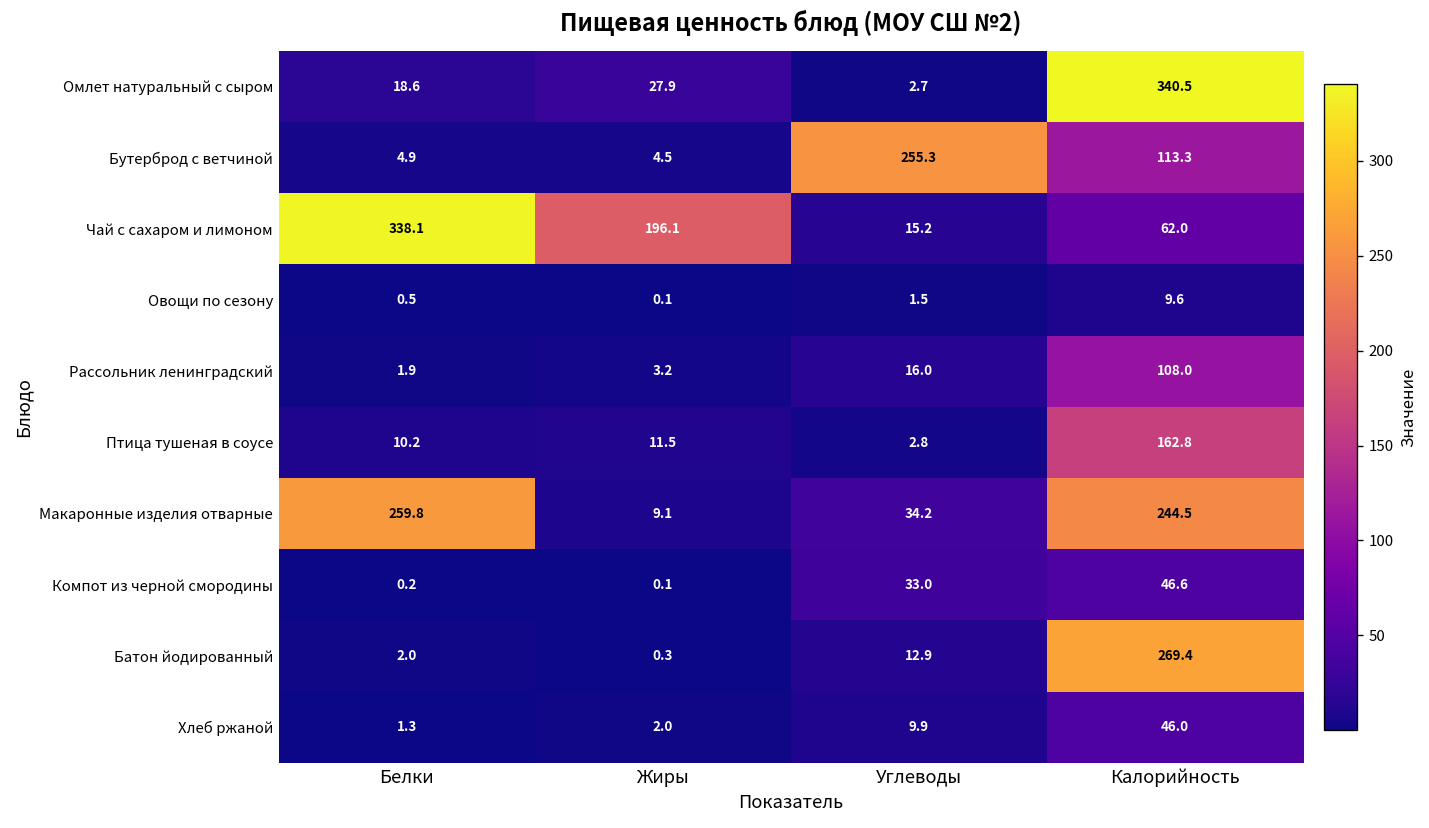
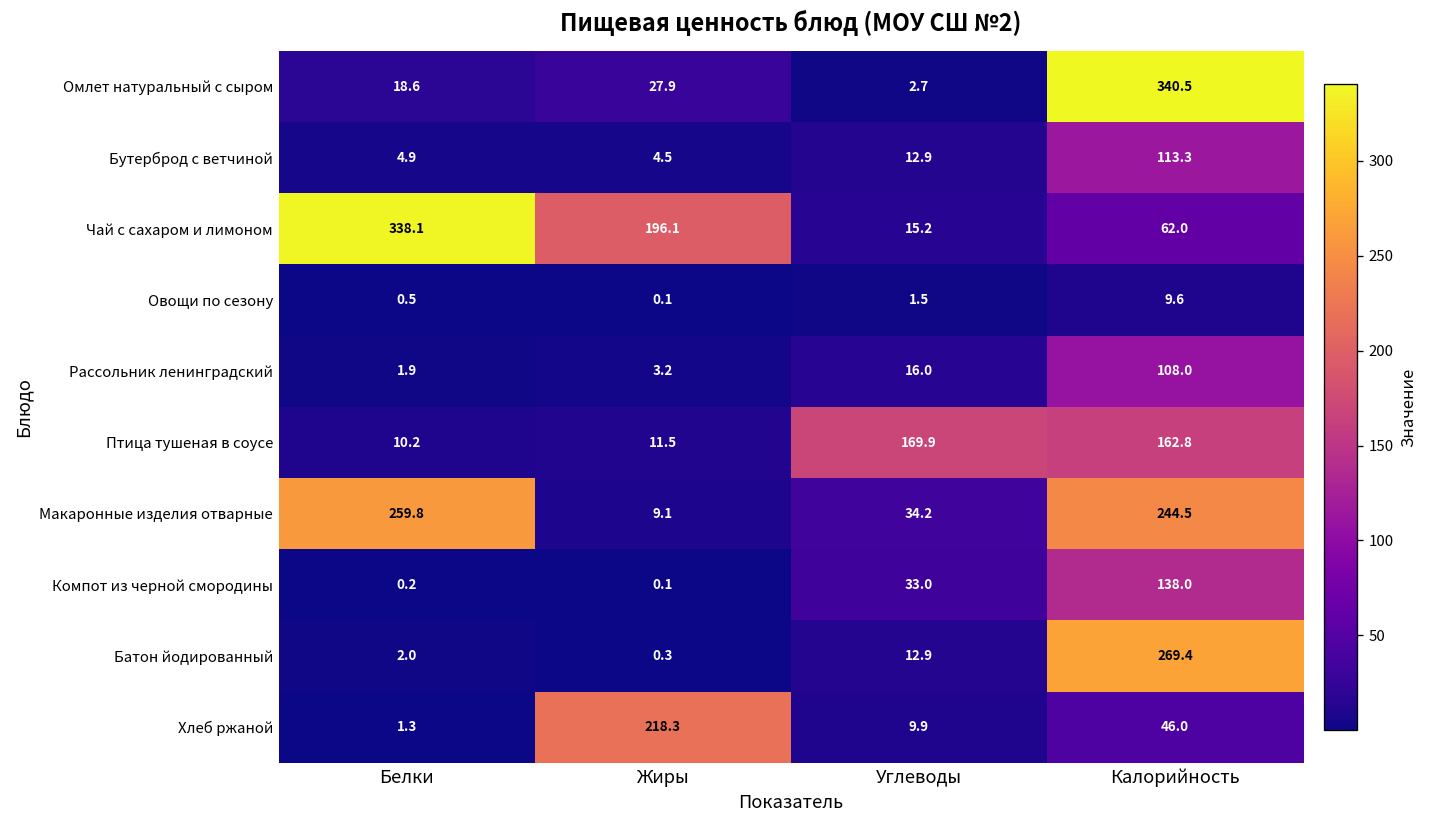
Бутерброд с ветчиной, Углеводы: 255.3 -> 12.9
Птица тушеная в соусе, Углеводы: 2.8 -> 169.9
Компот из черной смородины, Калорийность: 46.6 -> 138.0
Хлеб ржаной, Жиры: 2.0 -> 218.3
